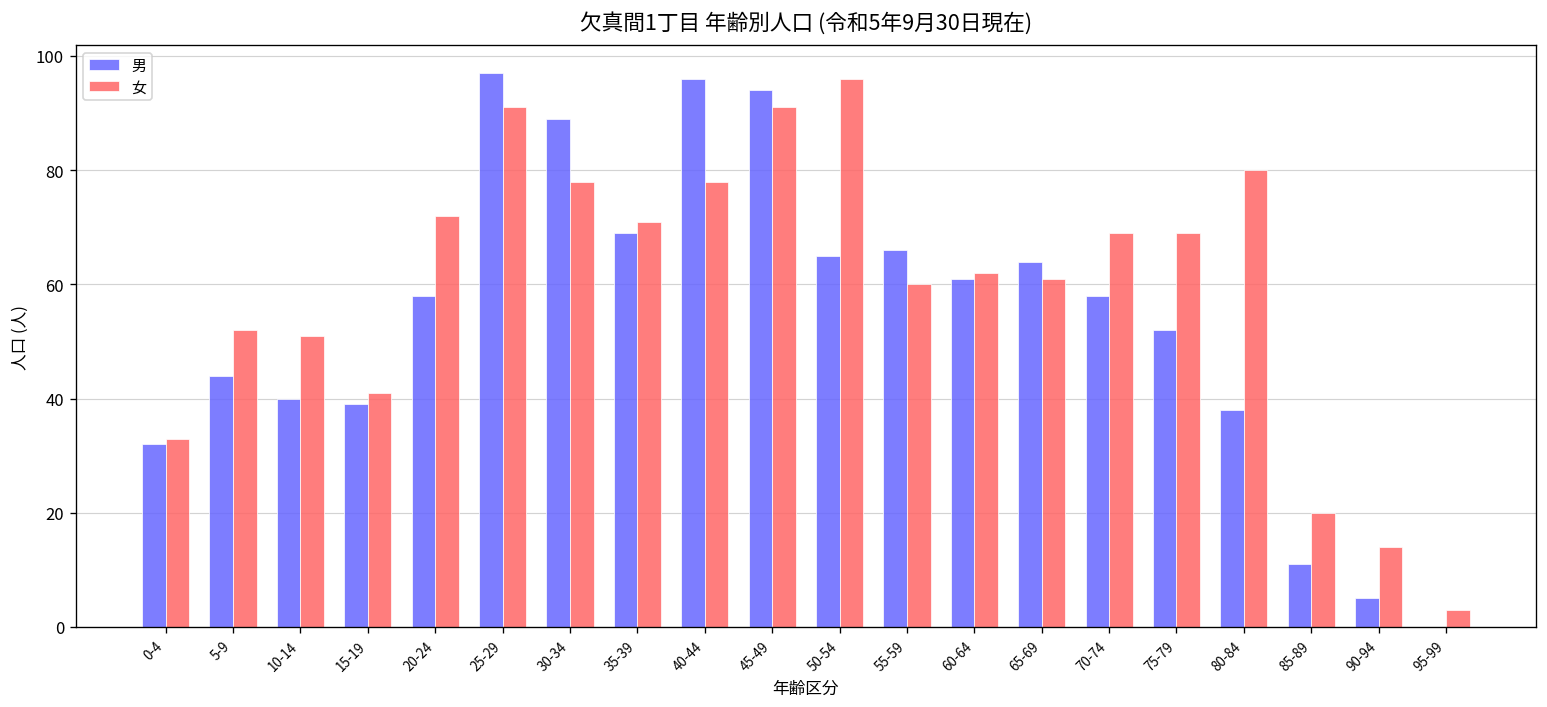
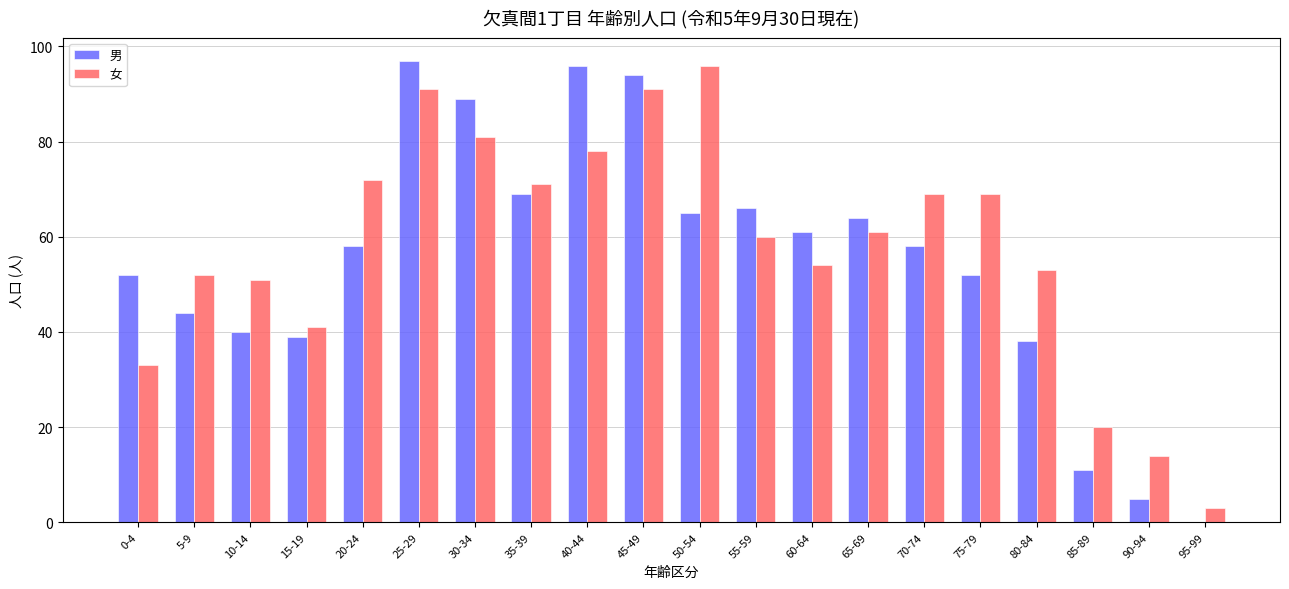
男, 0-4: 32 -> 52
女, 30-34: 78 -> 81
女, 60-64: 62 -> 54
女, 80-84: 80 -> 53
